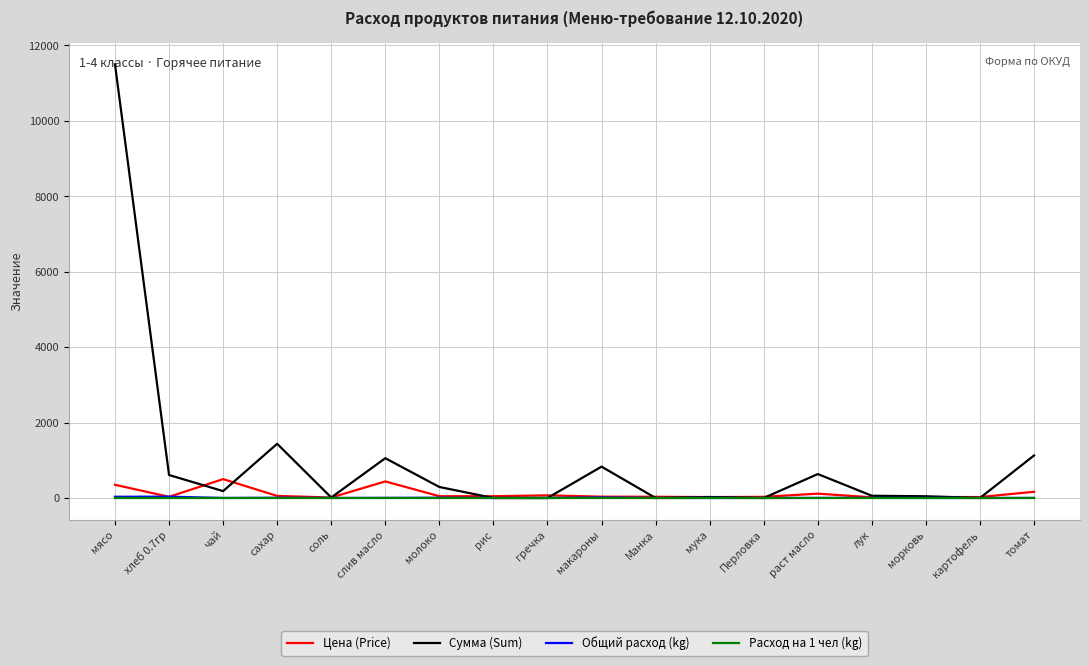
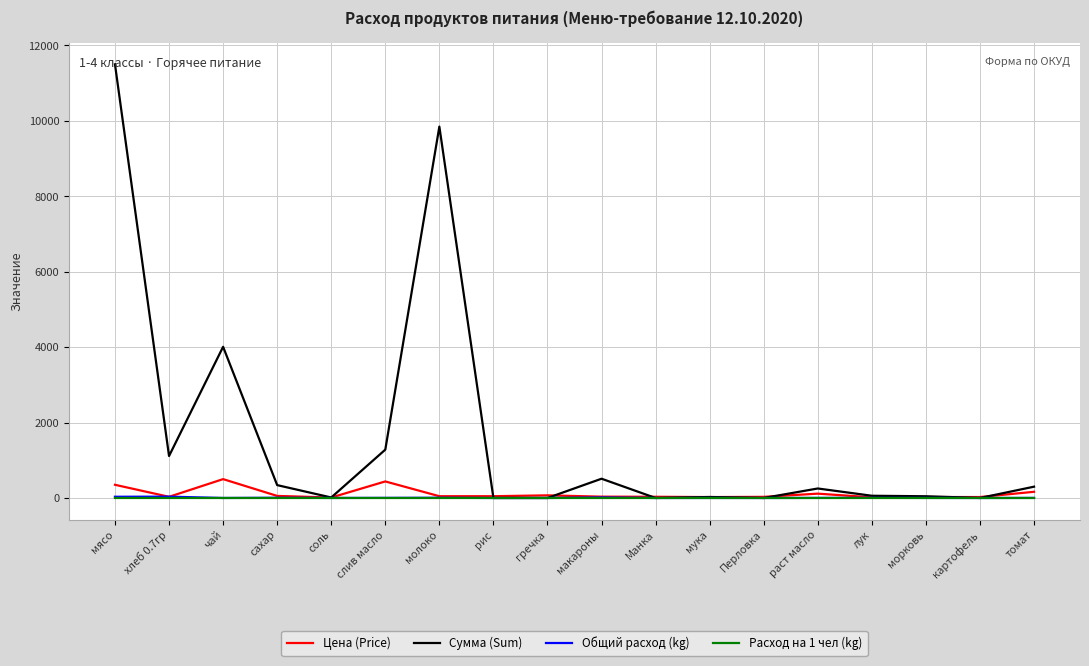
Сумма (Sum), хлеб 0.7гр: 600 -> 1100
Сумма (Sum), чай: 200 -> 4000
Сумма (Sum), сахар: 1400 -> 300
Сумма (Sum), слив масло: 1100 -> 1300
Сумма (Sum), молоко: 300 -> 9800
Сумма (Sum), макароны: 800 -> 500
Сумма (Sum), раст масло: 600 -> 300
Сумма (Sum), томат: 1100 -> 300
